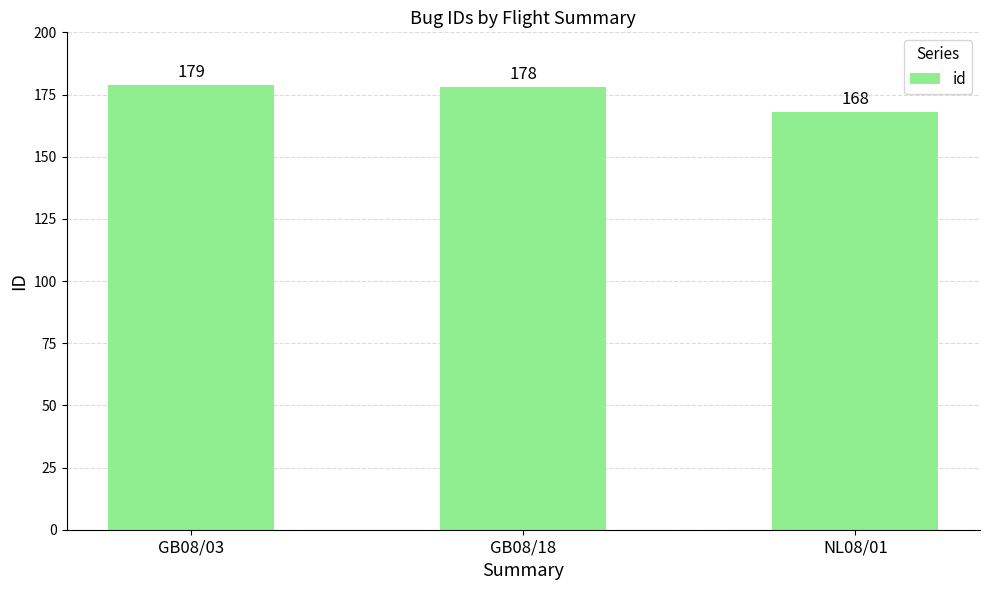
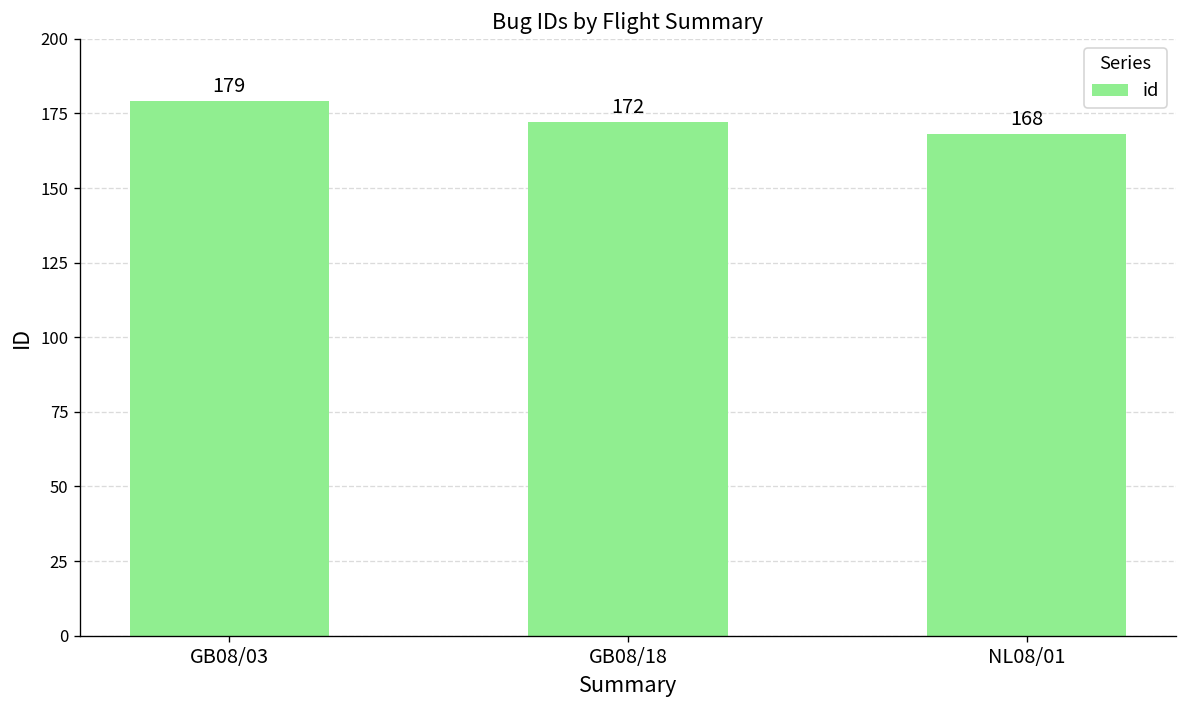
GB08/18: 178 -> 172
